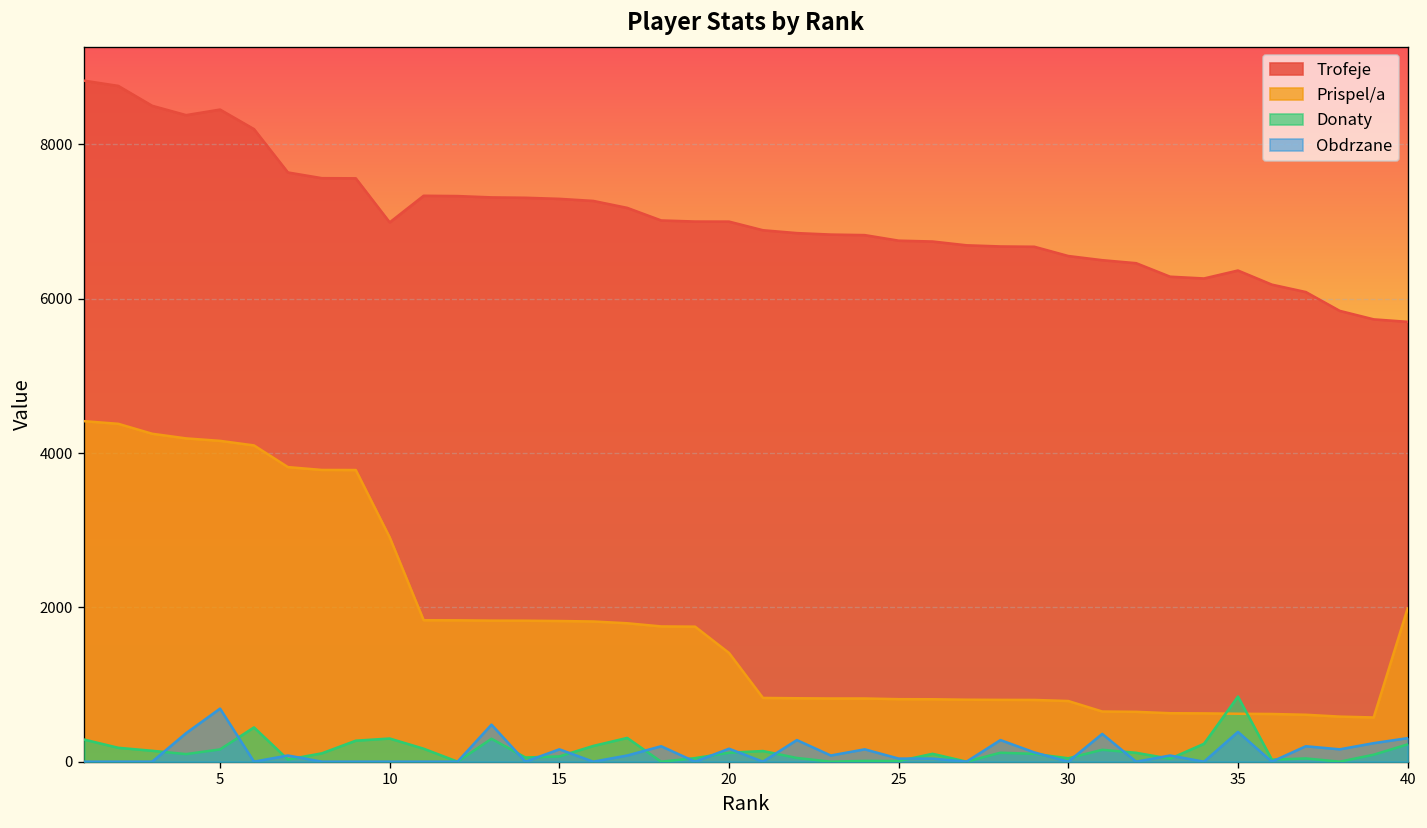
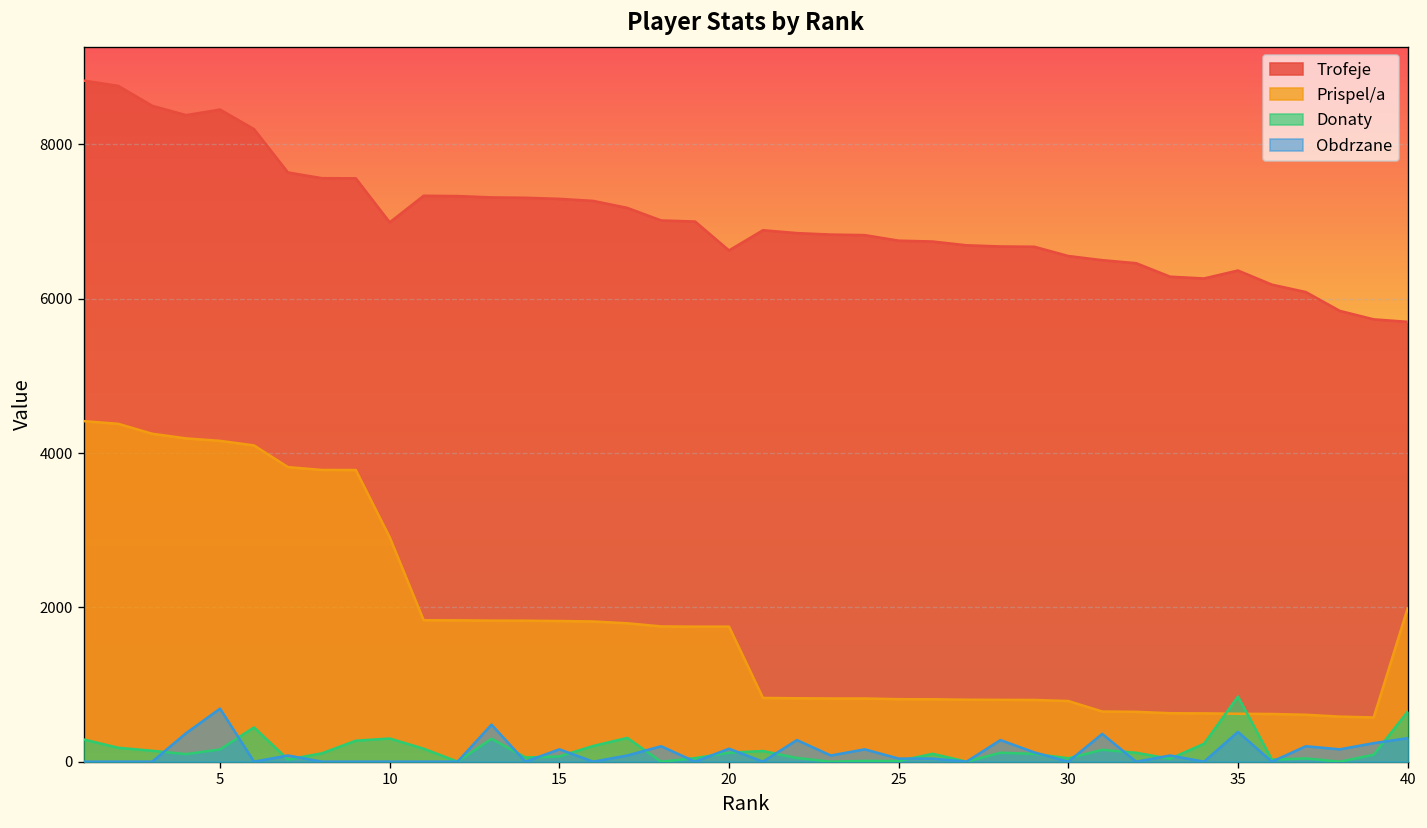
Trofeje, 20: 7000 -> 6600
Prispel/a, 20: 1400 -> 1800
Donaty, 40: 200 -> 600
